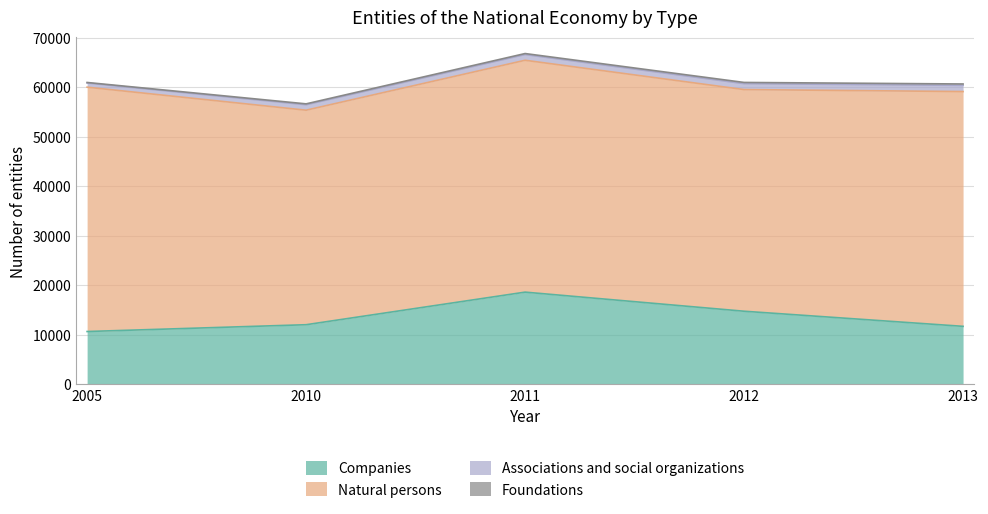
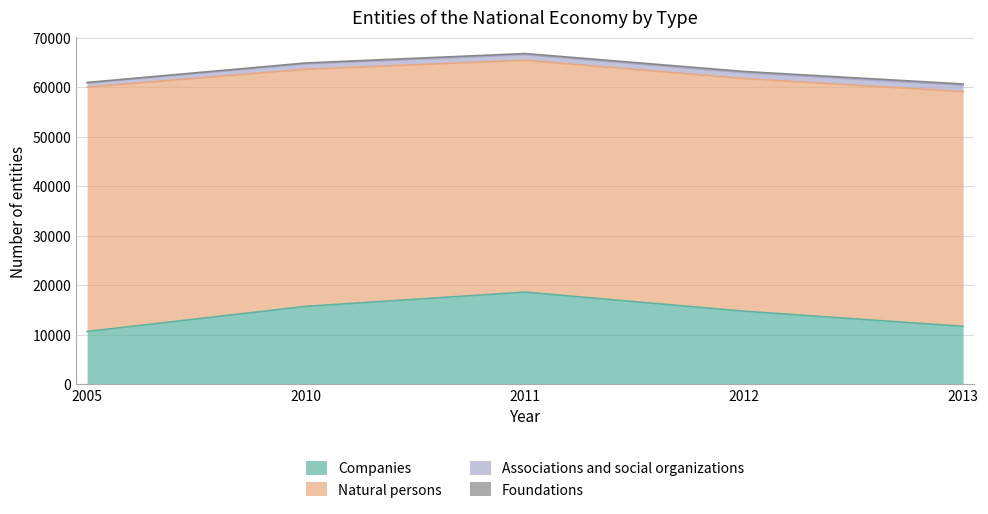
Companies, 2010: 12000 -> 16000
Natural persons, 2010: 43000 -> 48000
Natural persons, 2012: 45000 -> 47000
